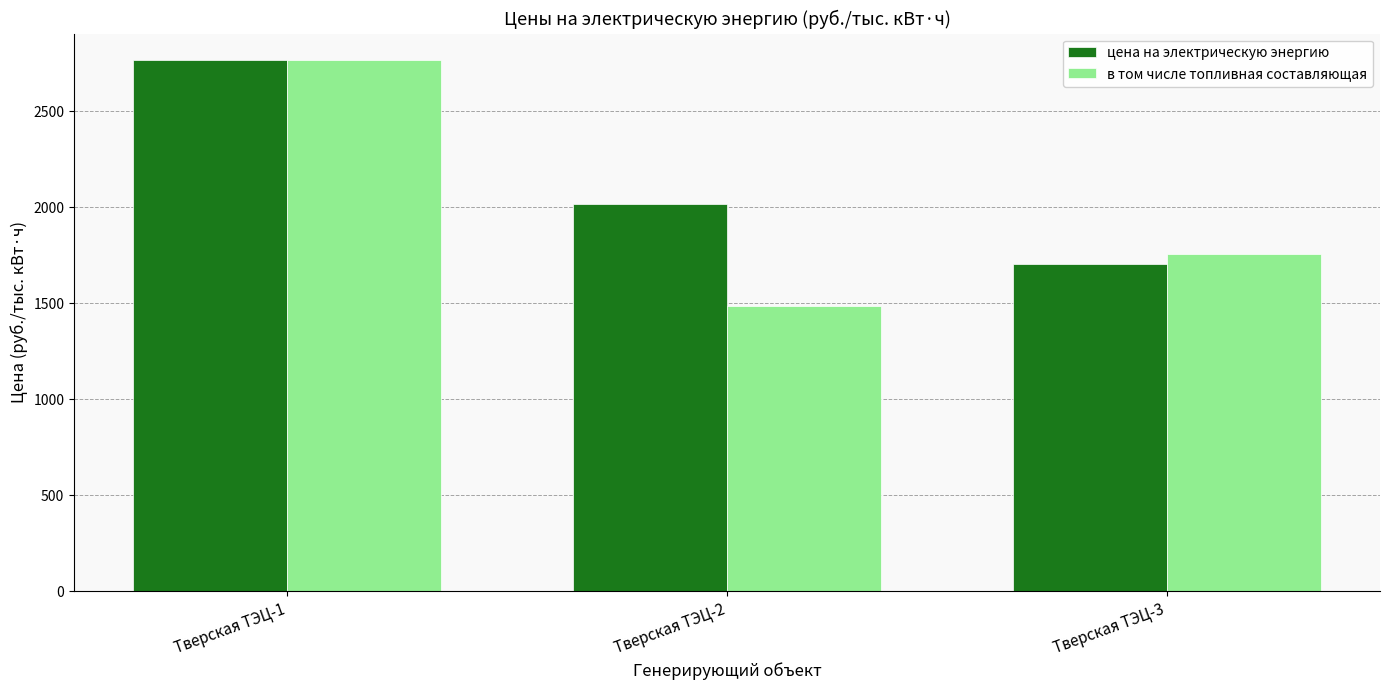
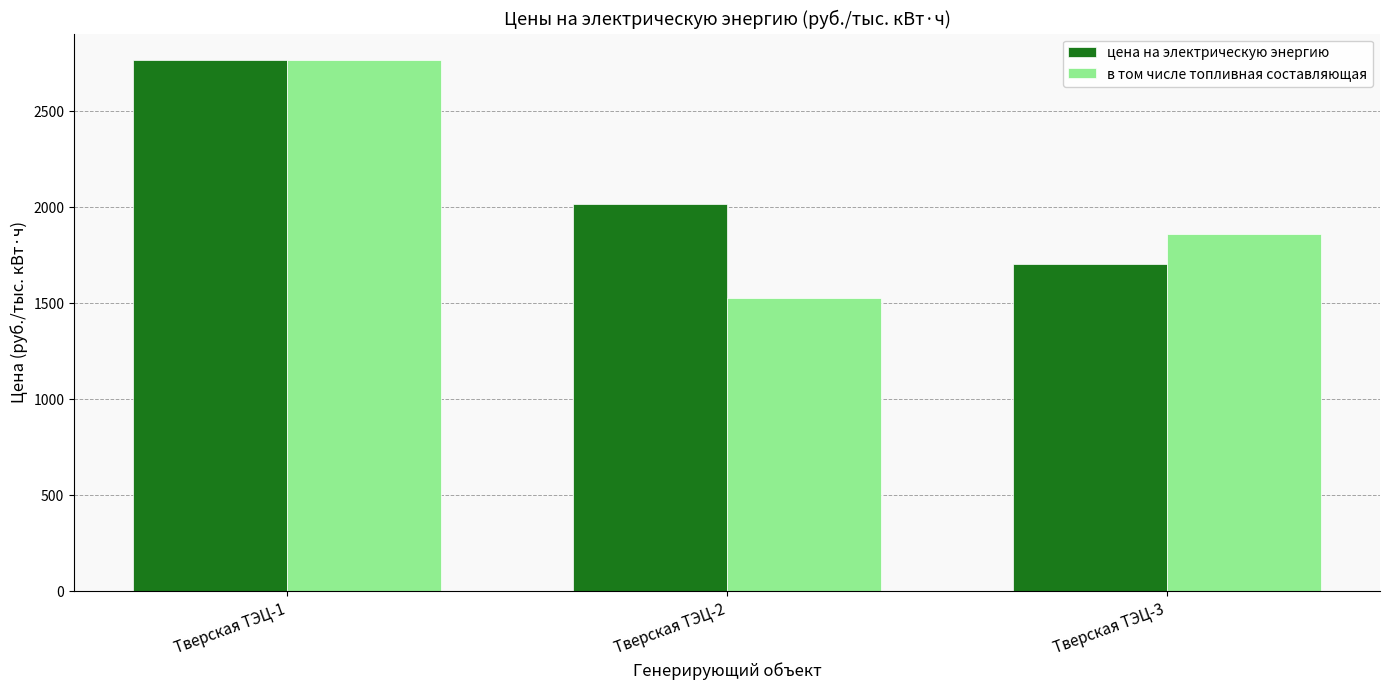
в том числе топливная составляющая, Тверская ТЭЦ-2: 1490 -> 1530
в том числе топливная составляющая, Тверская ТЭЦ-3: 1760 -> 1860
